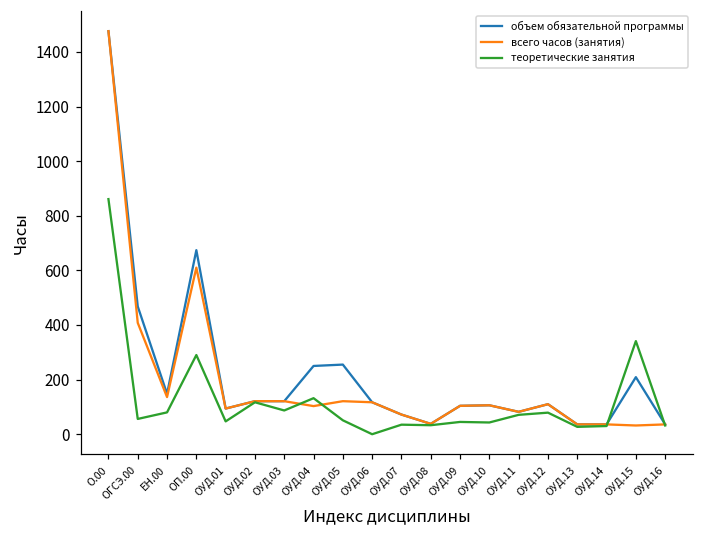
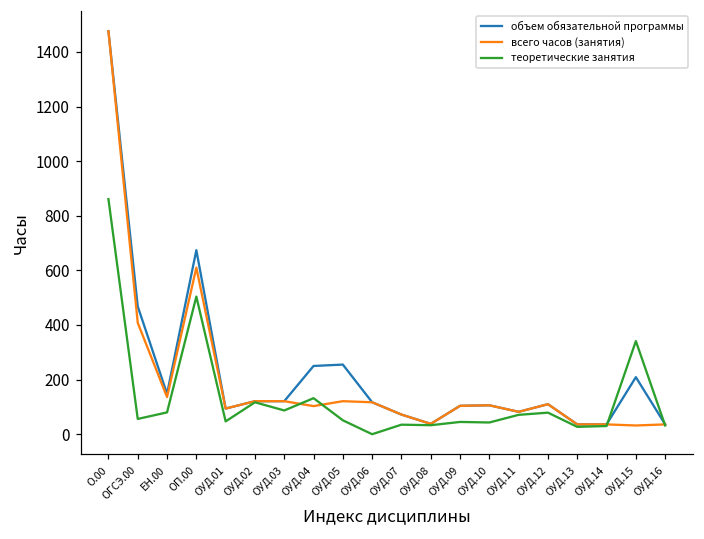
теоретические занятия, ОП.00: 290 -> 500
